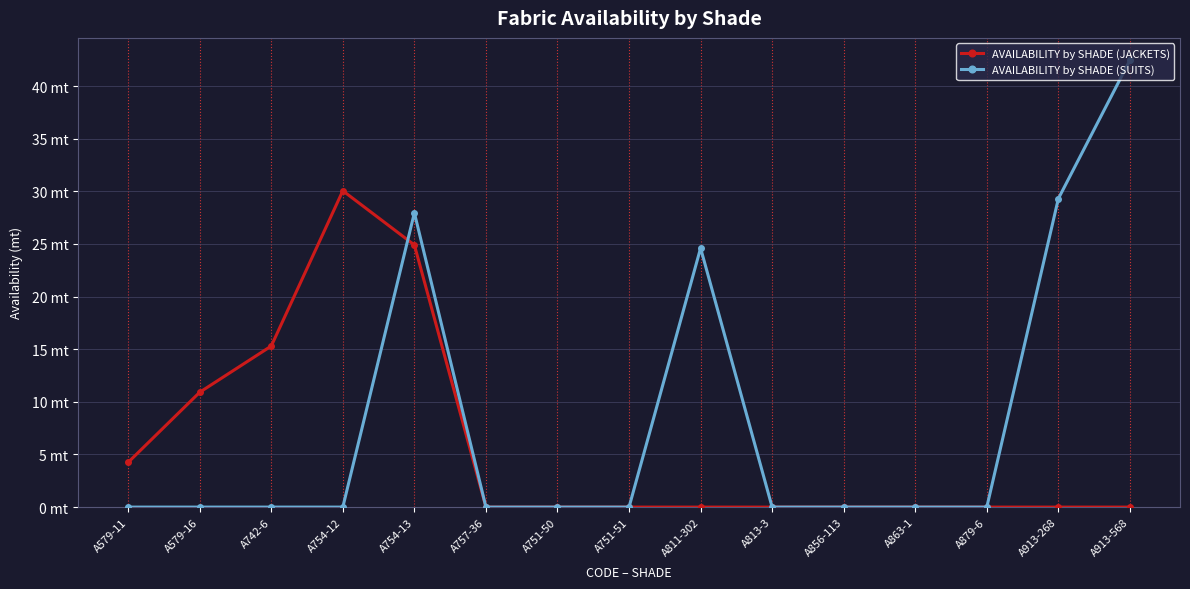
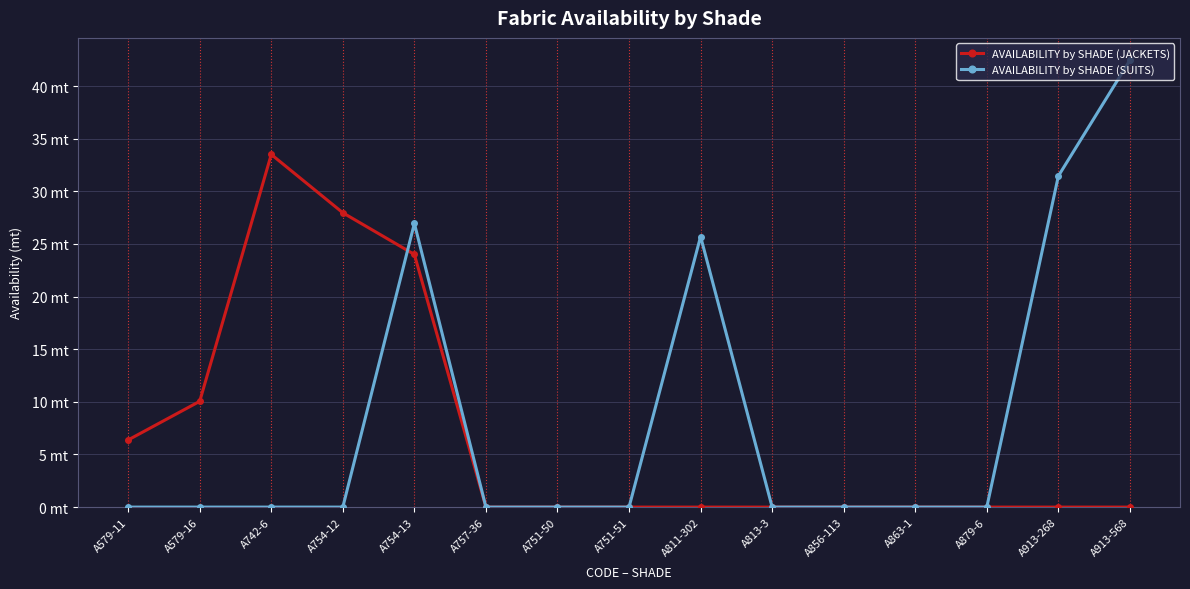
AVAILABILITY by SHADE (JACKETS), A579-11: 4.3 mt -> 6.4 mt
AVAILABILITY by SHADE (JACKETS), A579-16: 10.9 mt -> 10.1 mt
AVAILABILITY by SHADE (JACKETS), A742-6: 15.3 mt -> 33.5 mt
AVAILABILITY by SHADE (JACKETS), A754-12: 30.1 mt -> 28.0 mt
AVAILABILITY by SHADE (JACKETS), A754-13: 24.9 mt -> 24.0 mt
AVAILABILITY by SHADE (SUITS), A754-13: 28.0 mt -> 27.0 mt
AVAILABILITY by SHADE (SUITS), A811-302: 24.6 mt -> 25.7 mt
AVAILABILITY by SHADE (SUITS), A913-268: 29.3 mt -> 31.5 mt
